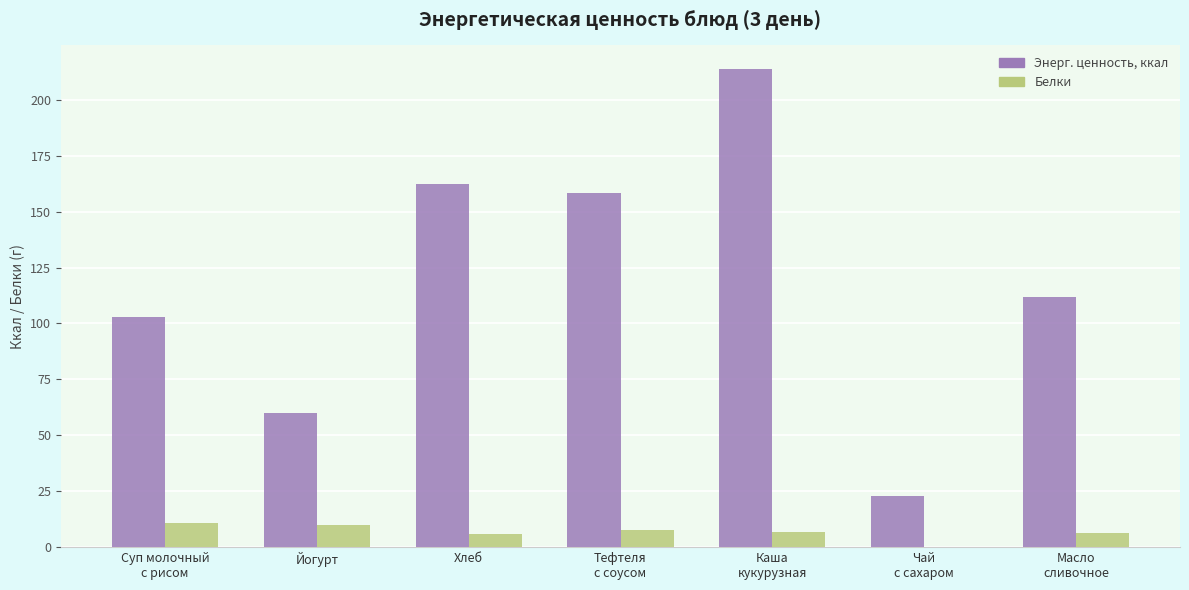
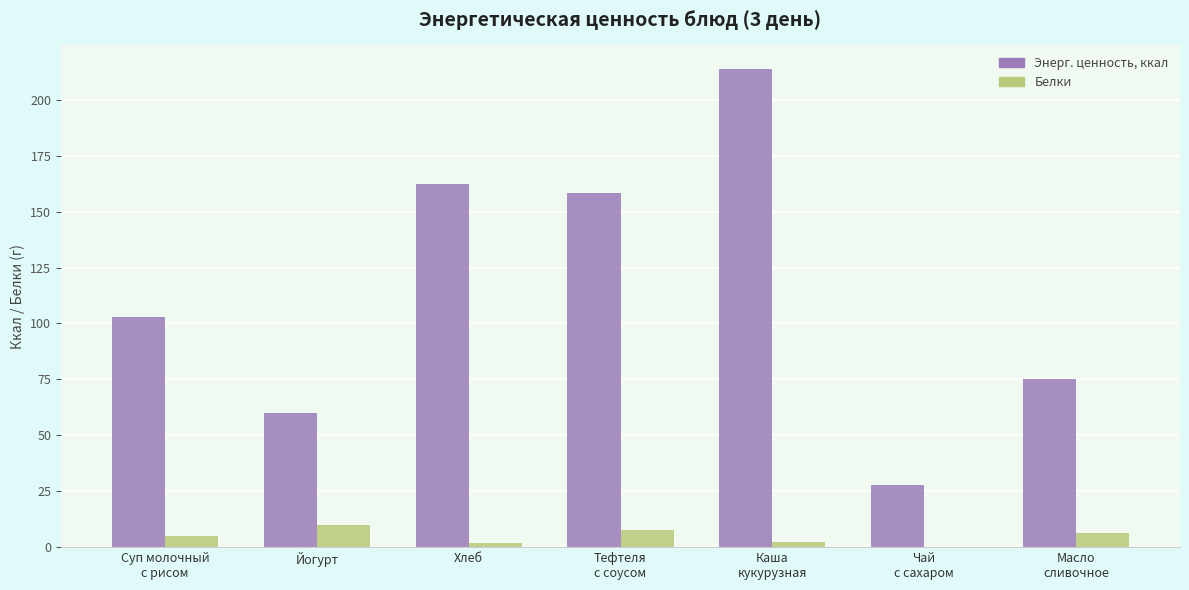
Белки, Суп молочный с рисом: 11 -> 5
Белки, Хлеб: 6 -> 2
Белки, Каша кукурузная: 7 -> 2
Энерг. ценность, ккал, Чай с сахаром: 23 -> 28
Энерг. ценность, ккал, Масло сливочное: 112 -> 75
